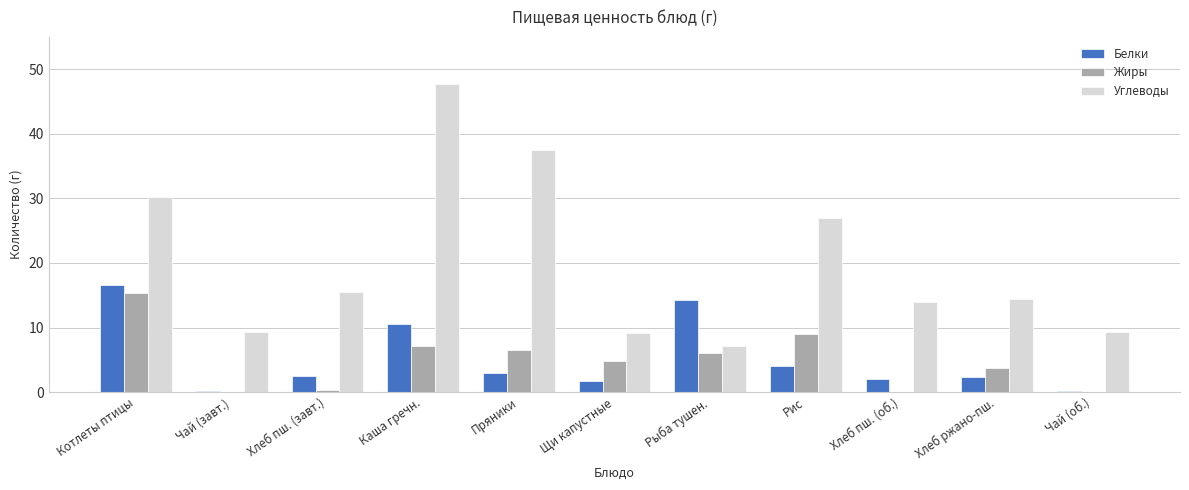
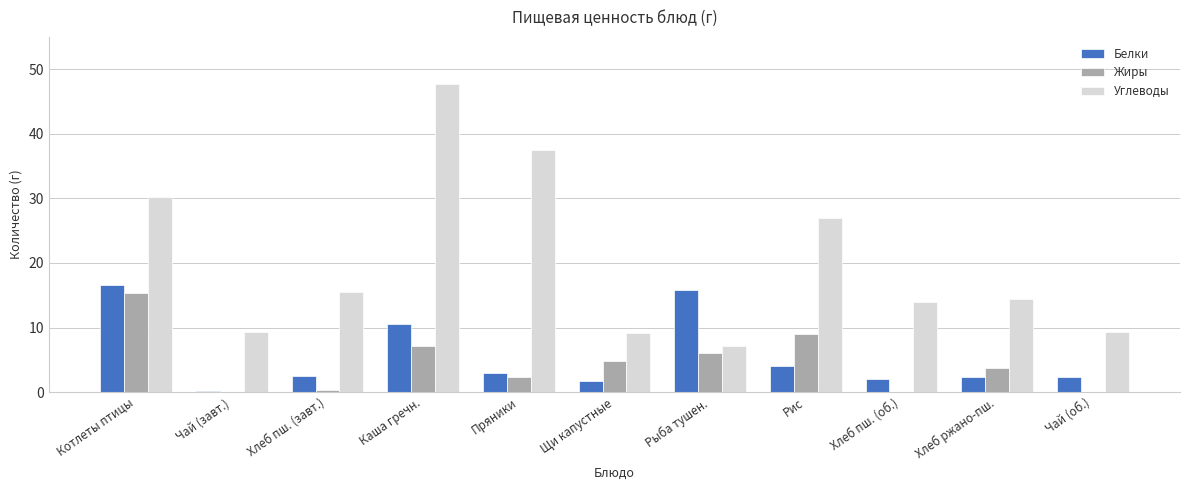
Жиры, Пряники: 7 -> 2
Белки, Рыба тушен.: 14 -> 16
Белки, Чай (об.): 0 -> 2
